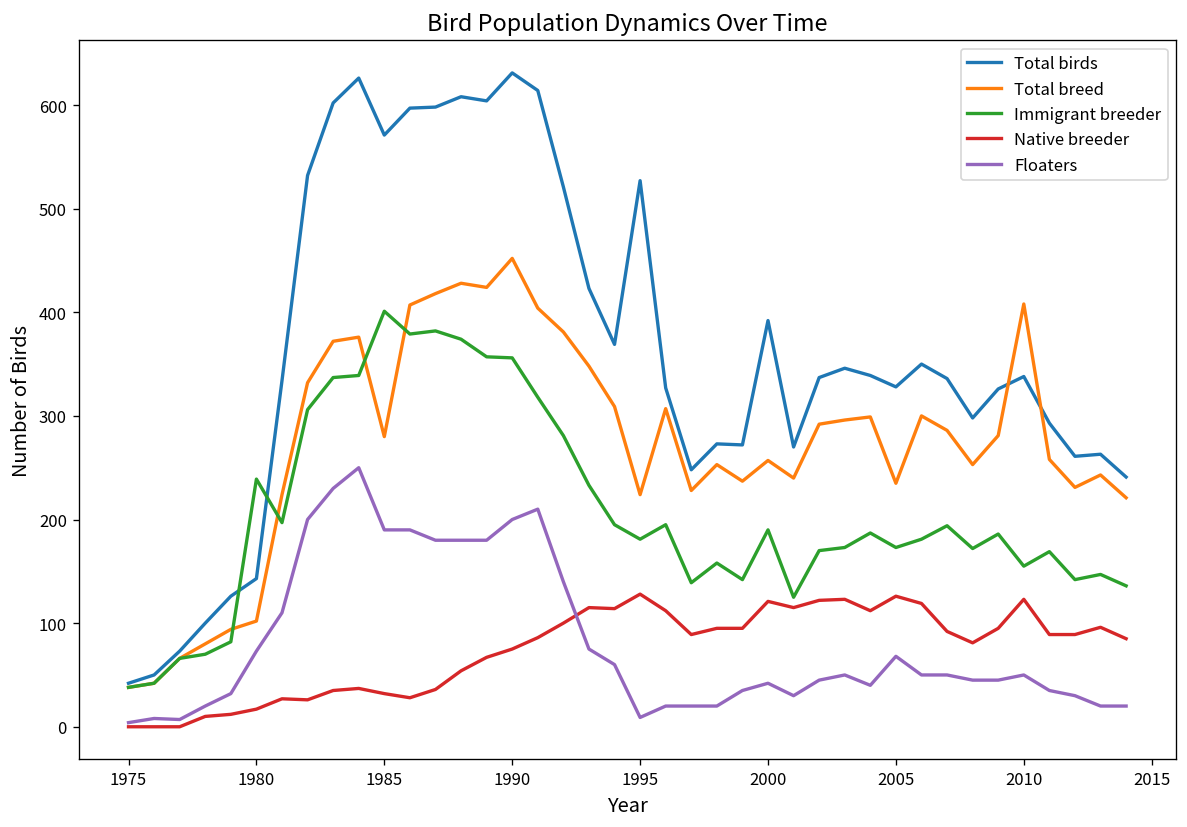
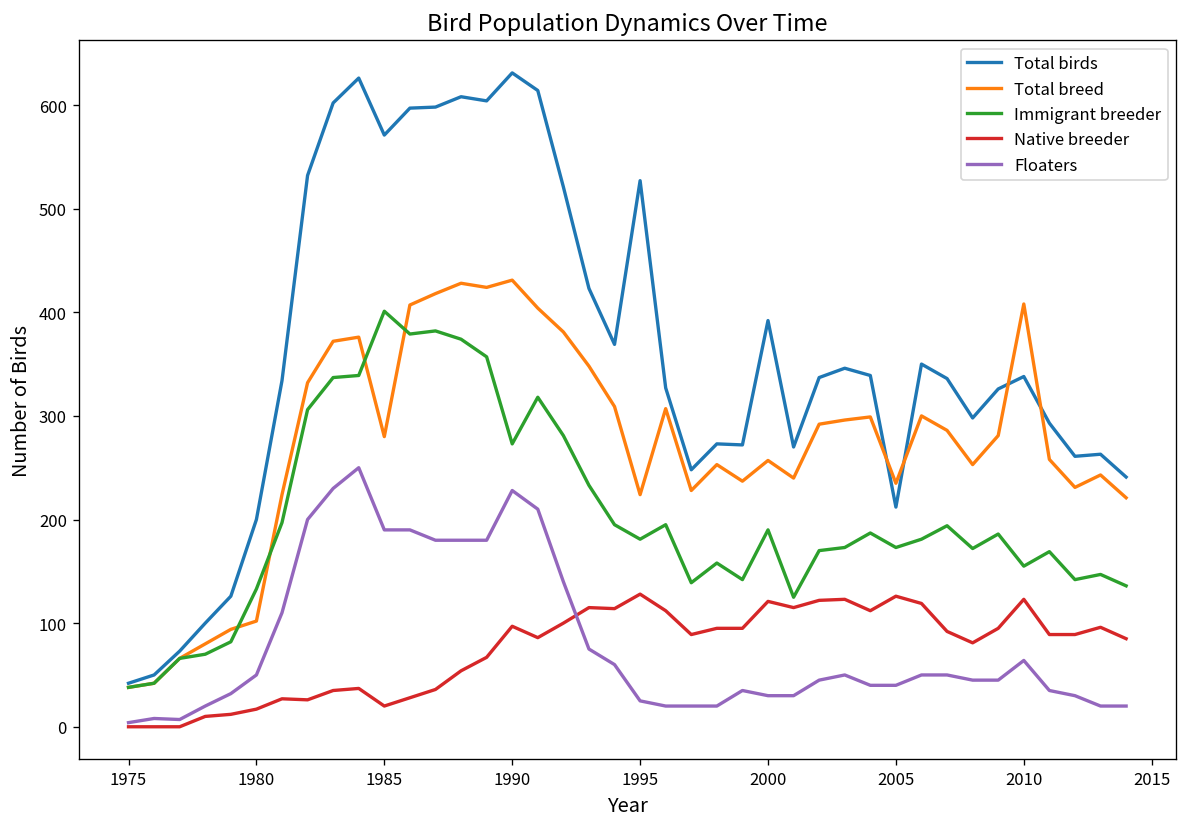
Total birds, 1980: 140 -> 200
Immigrant breeder, 1980: 240 -> 130
Floaters, 1980: 70 -> 50
Native breeder, 1985: 30 -> 20
Total breed, 1990: 450 -> 430
Immigrant breeder, 1990: 360 -> 270
Native breeder, 1990: 80 -> 100
Floaters, 1990: 200 -> 230
Floaters, 1995: 10 -> 30
Floaters, 2000: 40 -> 30
Total birds, 2005: 330 -> 210
Floaters, 2005: 70 -> 40
Floaters, 2010: 50 -> 60
